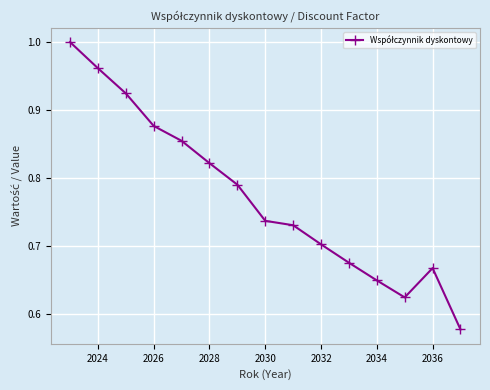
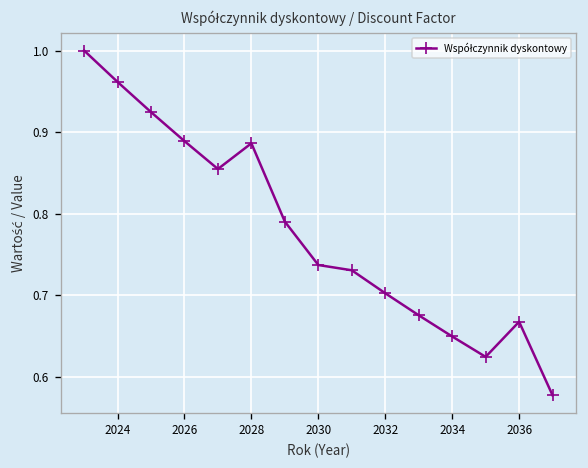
2026: 0.88 -> 0.89
2028: 0.82 -> 0.89
